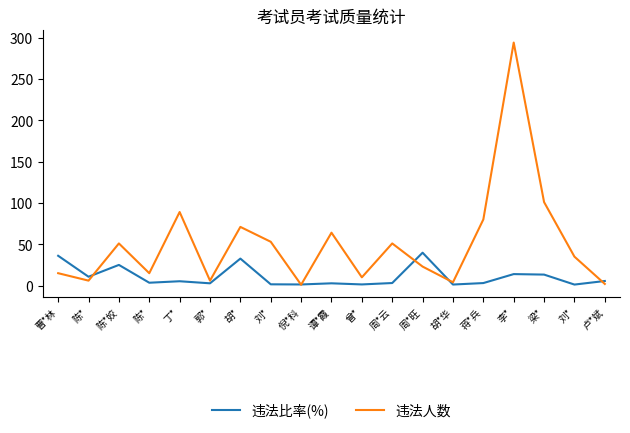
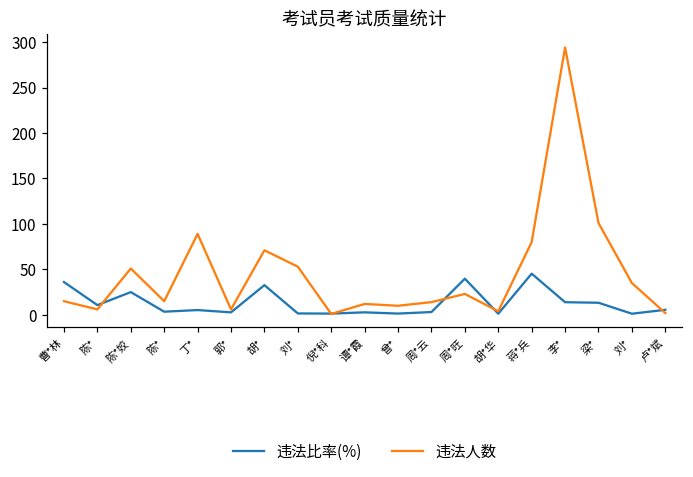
违法人数, 谭*霞: 60 -> 10
违法人数, 周*云: 50 -> 10
违法比率(%), 蒋*兵: 0 -> 50
